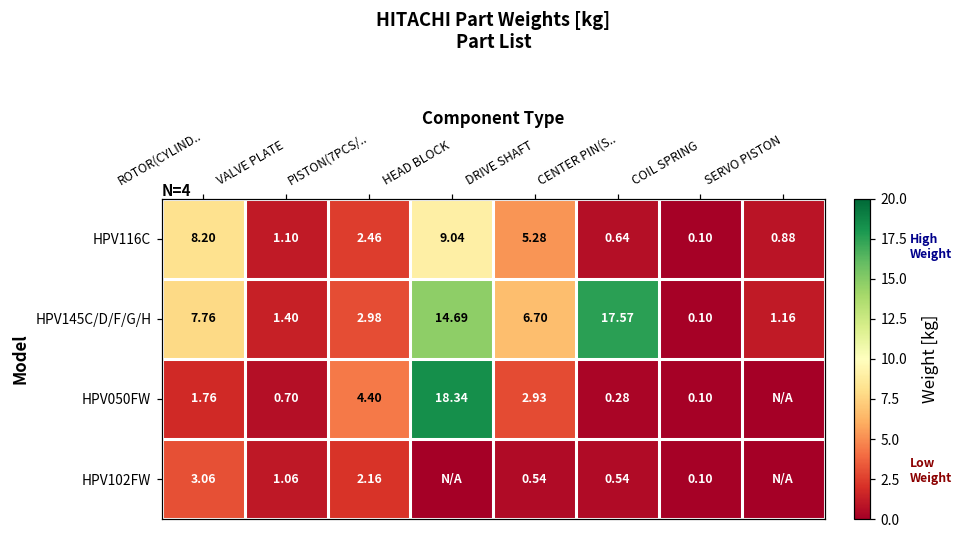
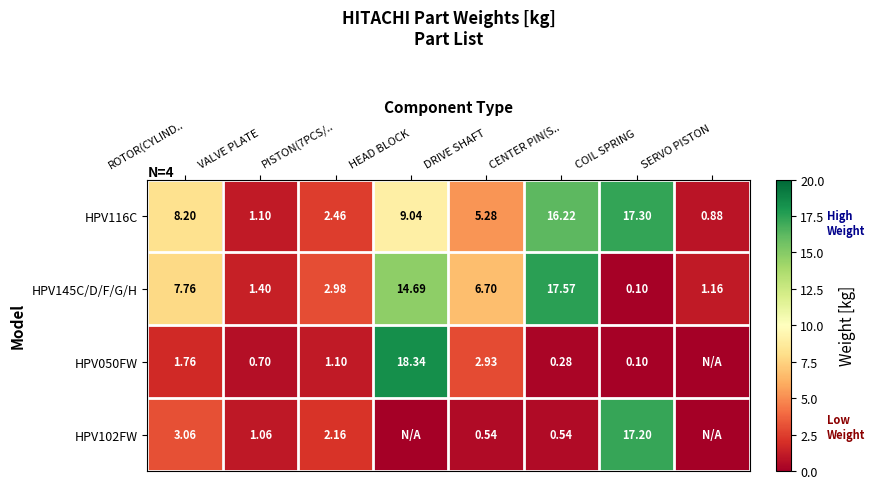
HPV116C, CENTER PIN(S..: 0.64 -> 16.22
HPV116C, COIL SPRING: 0.10 -> 17.30
HPV050FW, PISTON(7PCS/..: 4.40 -> 1.10
HPV102FW, COIL SPRING: 0.10 -> 17.20
